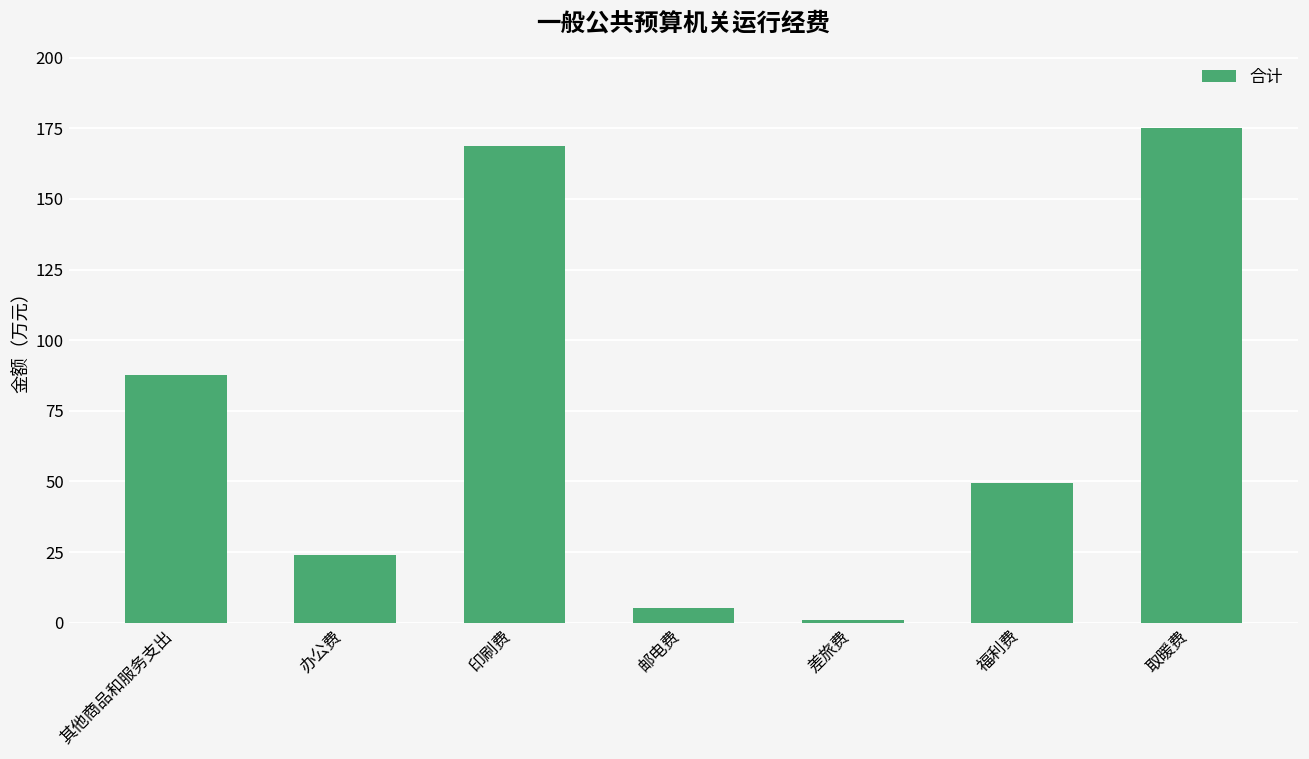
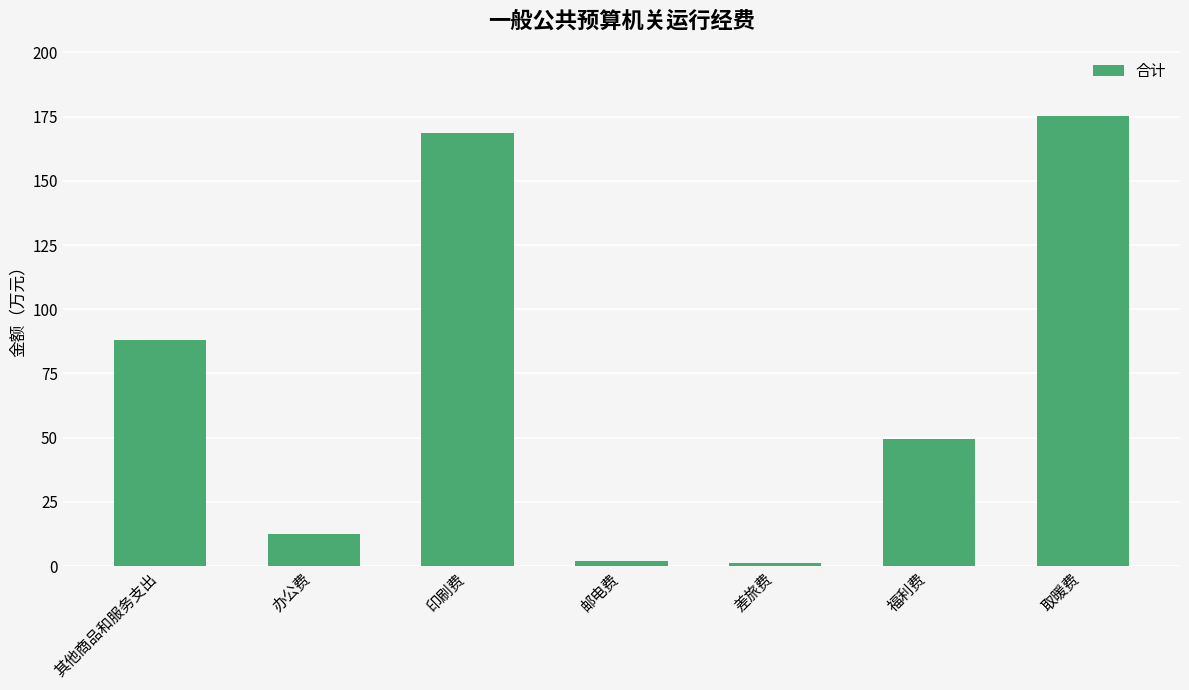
办公费: 24 -> 12
邮电费: 5 -> 2
